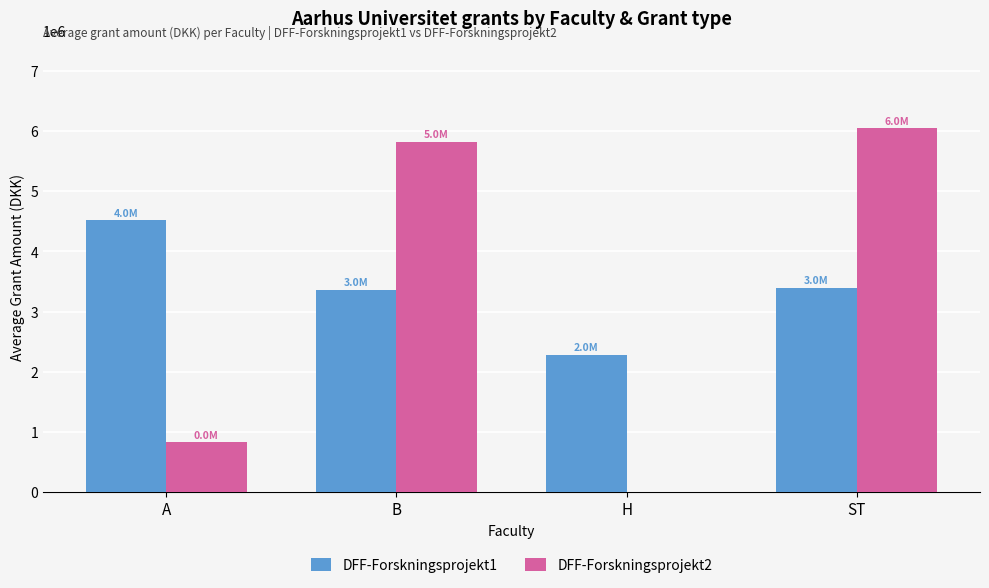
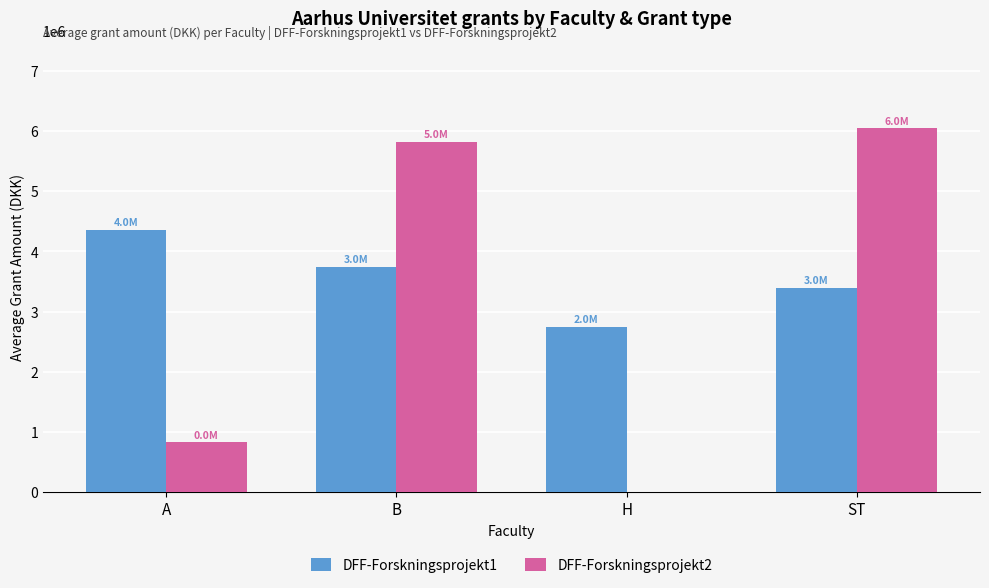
DFF-Forskningsprojekt1, A: 4500000 -> 4400000
DFF-Forskningsprojekt1, B: 3400000 -> 3700000
DFF-Forskningsprojekt1, H: 2300000 -> 2700000
